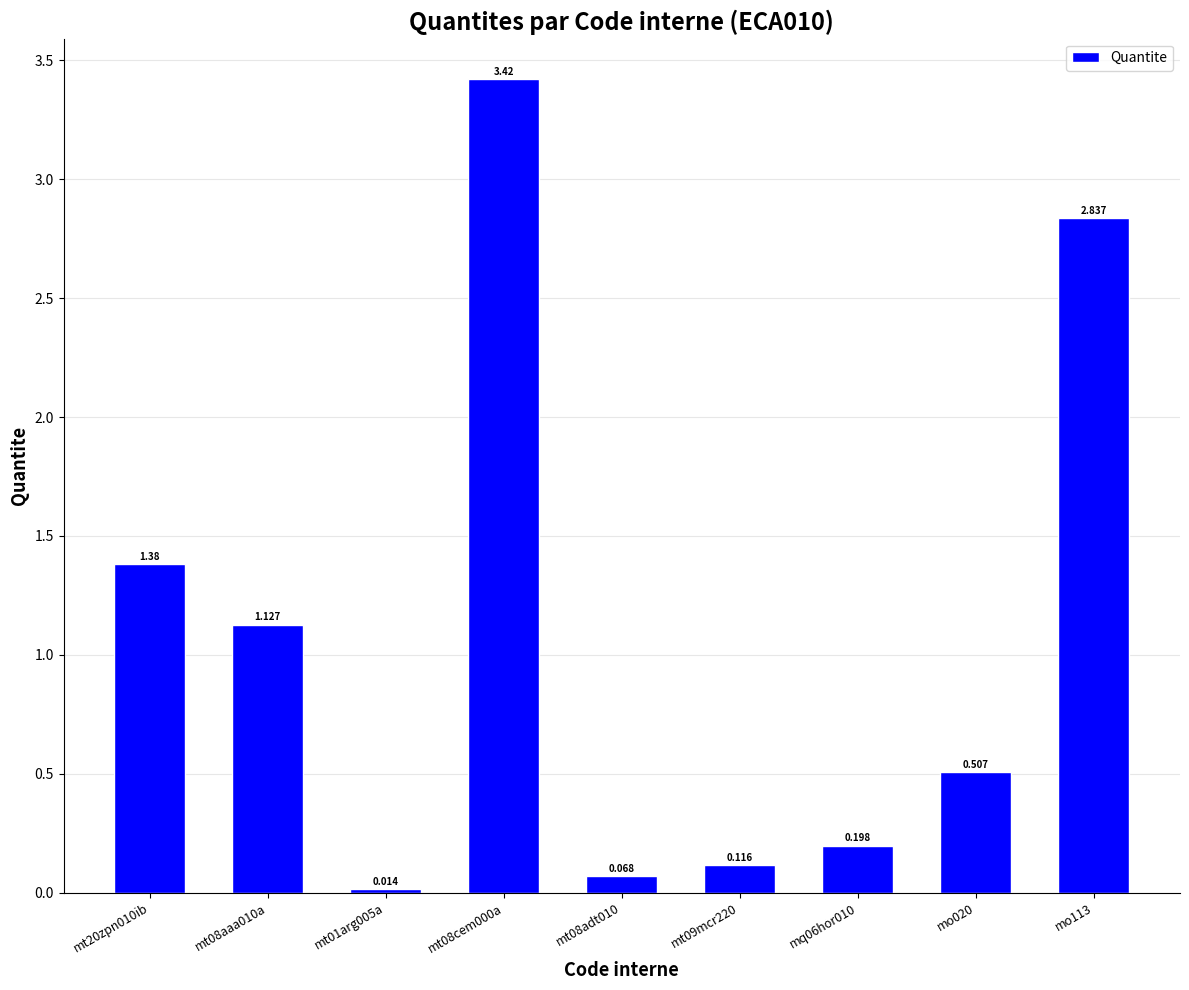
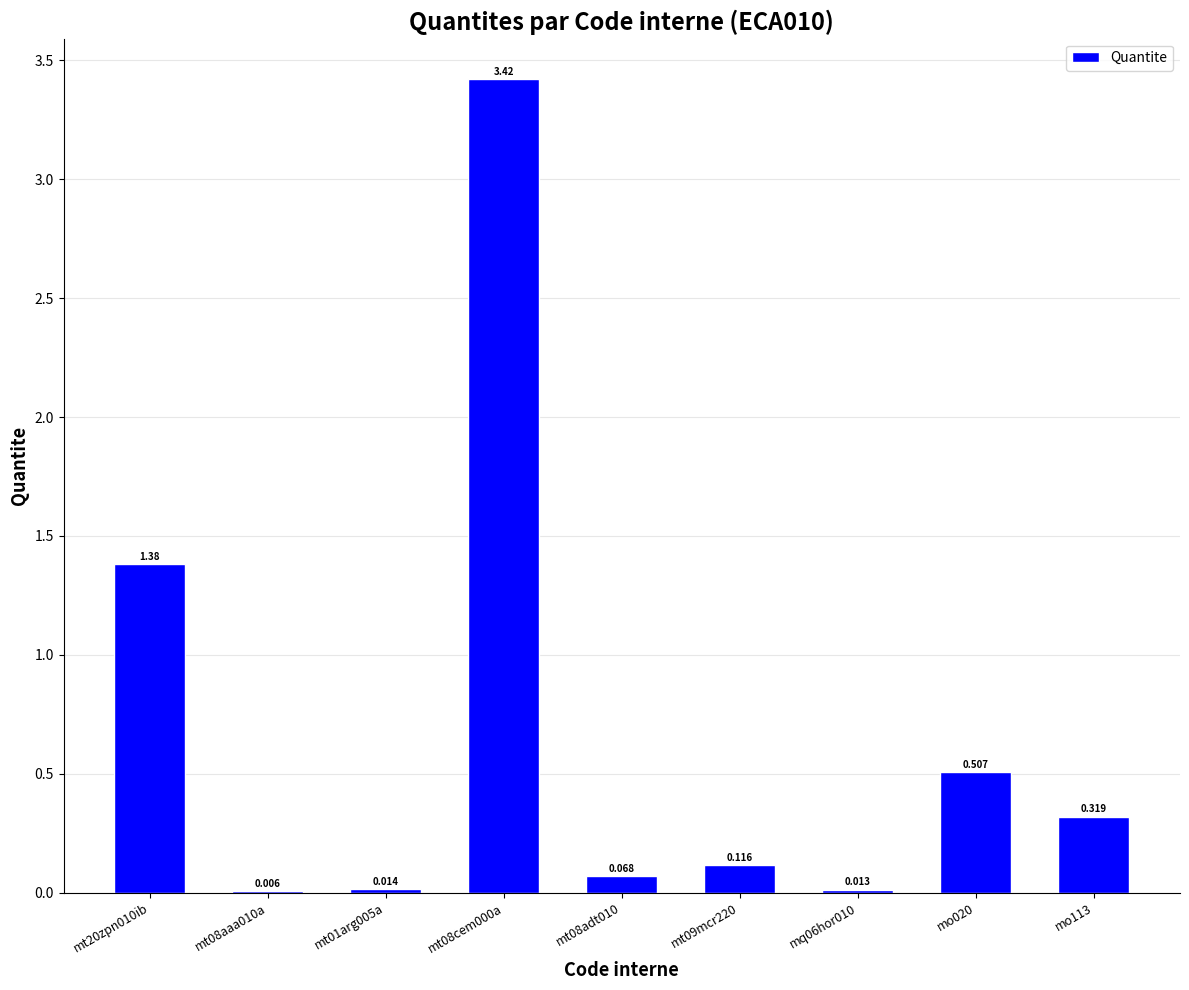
mt08aaa010a: 1.127 -> 0.006
mq06hor010: 0.198 -> 0.013
mo113: 2.837 -> 0.319
